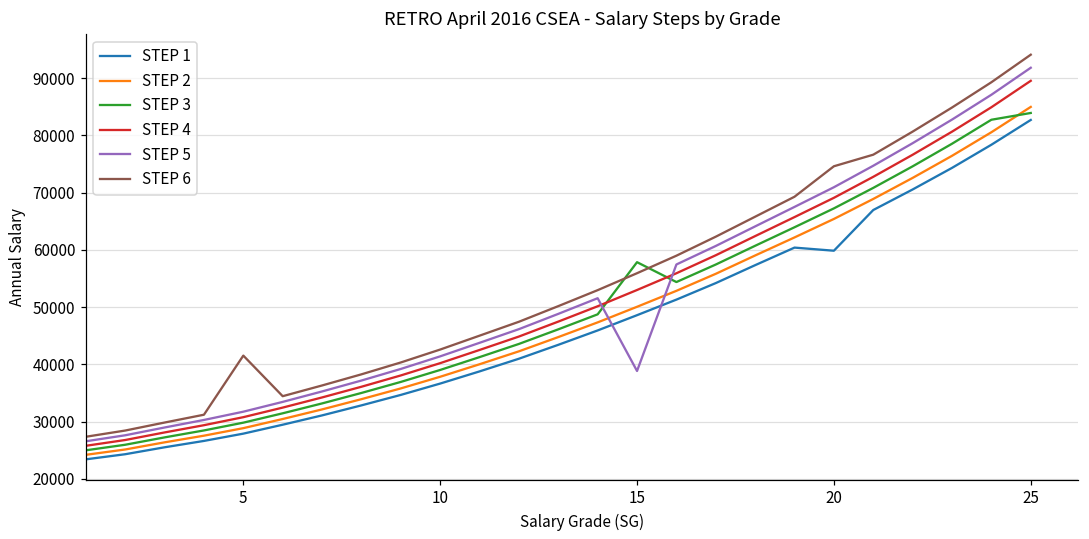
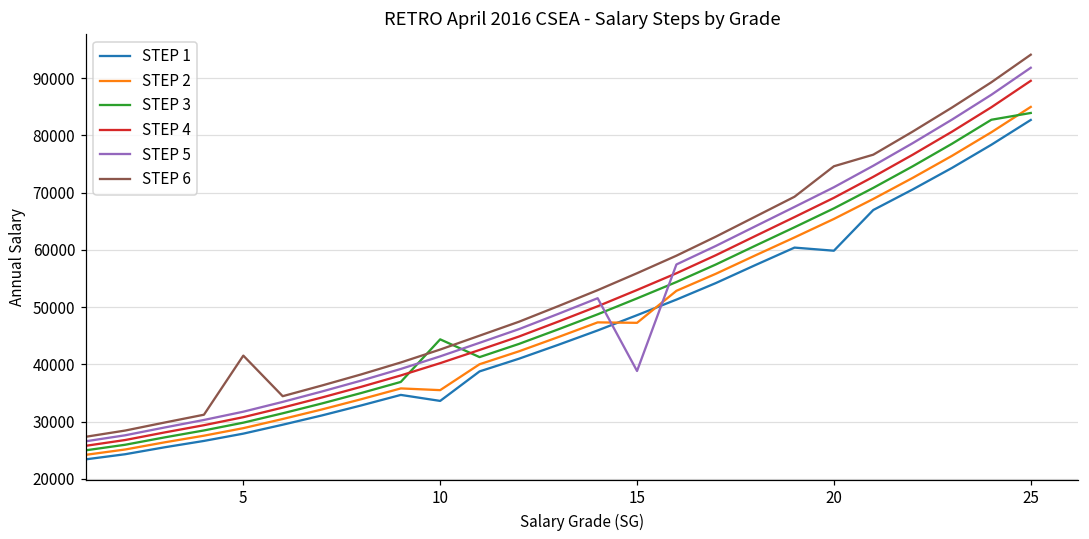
STEP 1, 10: 37000 -> 34000
STEP 2, 10: 38000 -> 35000
STEP 3, 10: 39000 -> 44000
STEP 2, 15: 50000 -> 47000
STEP 3, 15: 58000 -> 52000
